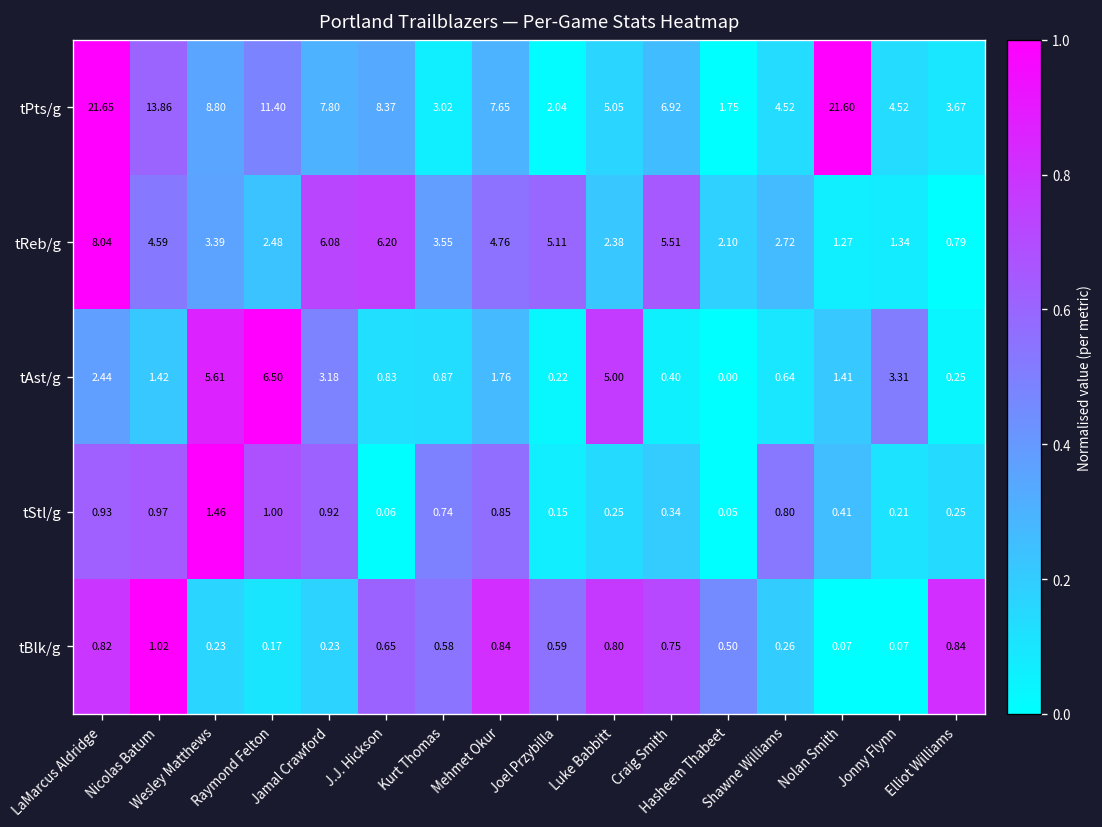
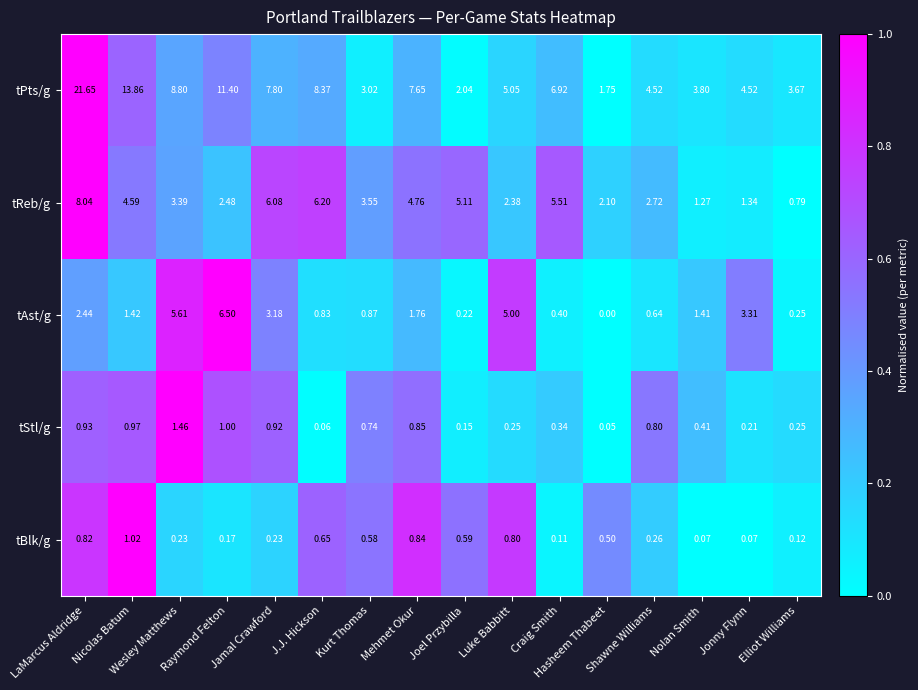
tPts/g, Nolan Smith: 21.60 -> 3.80
tBlk/g, Craig Smith: 0.75 -> 0.11
tBlk/g, Elliot Williams: 0.84 -> 0.12
